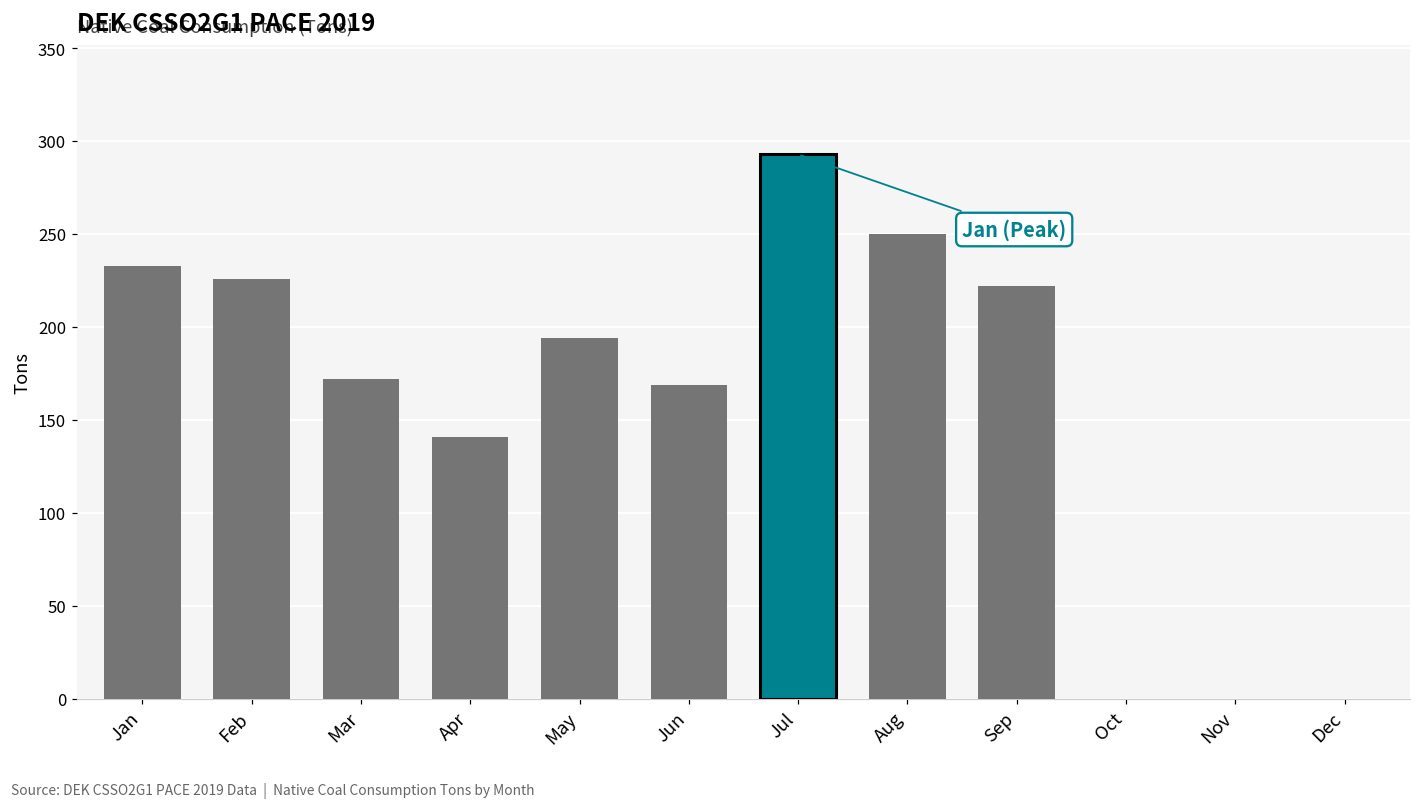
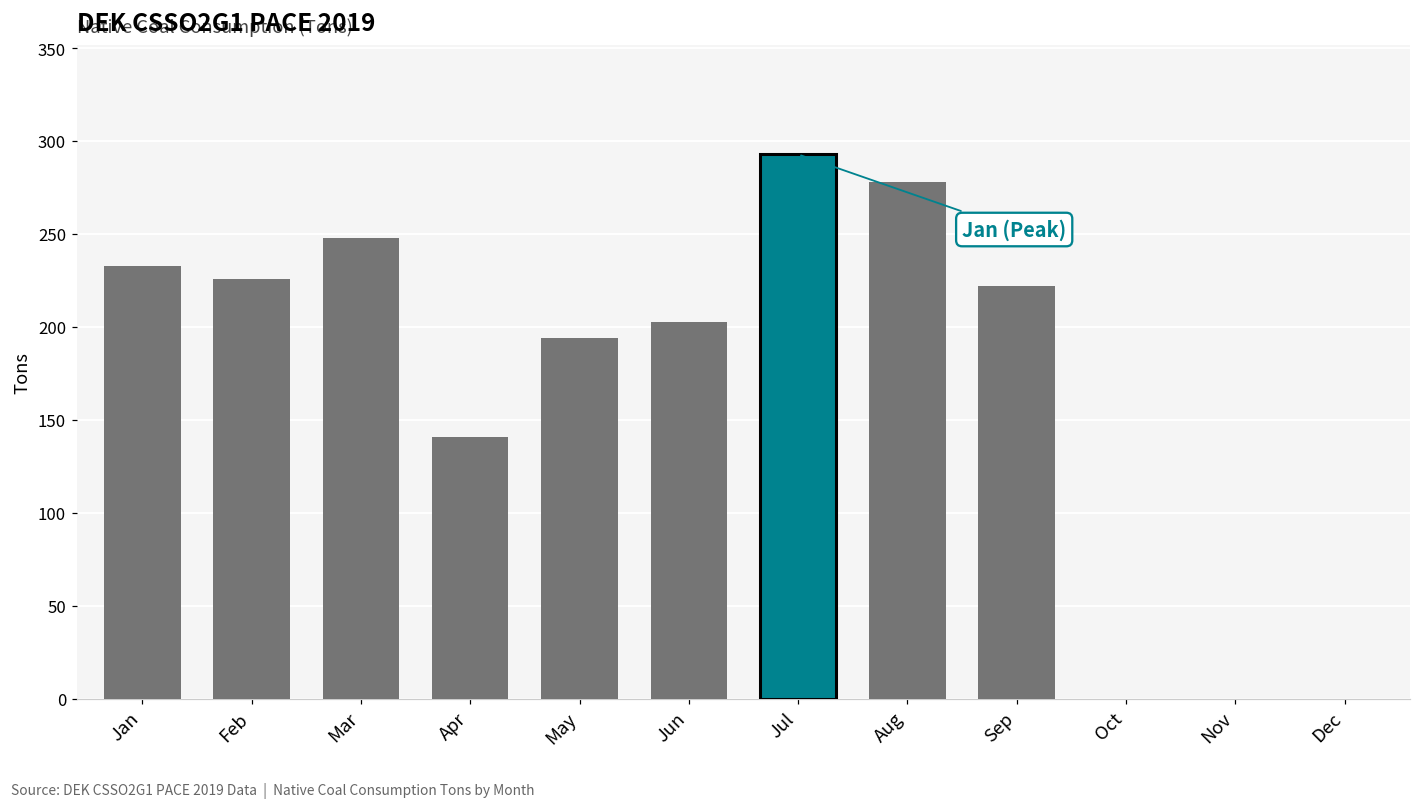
Mar: 172 -> 248
Jun: 169 -> 203
Aug: 250 -> 278
